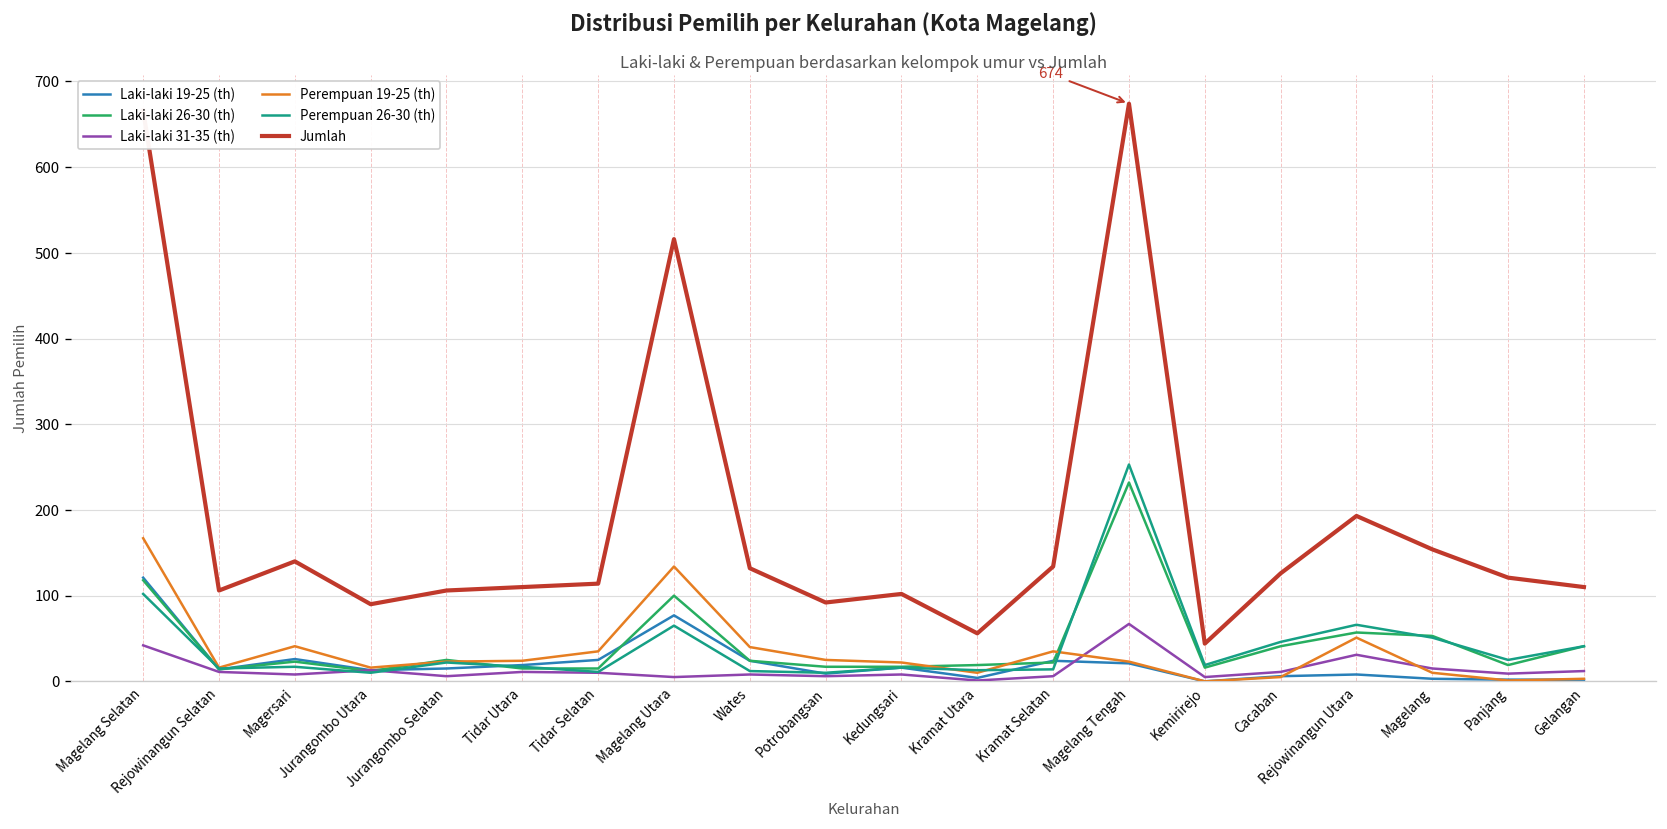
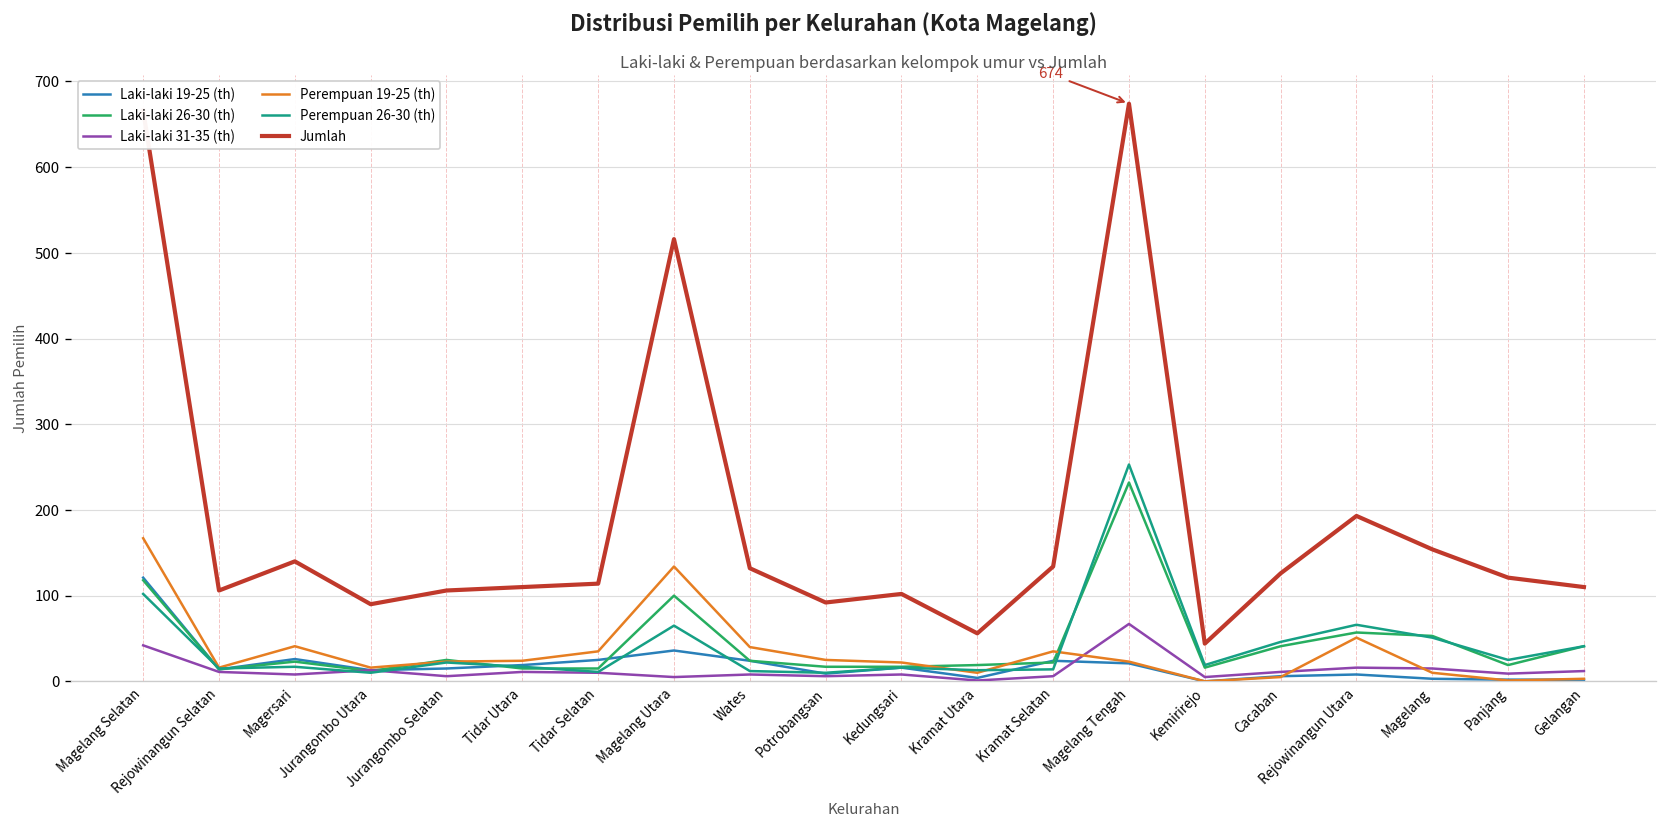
Laki-laki 19-25 (th), Magelang Utara: 80 -> 40
Laki-laki 31-35 (th), Rejowinangun Utara: 30 -> 20
